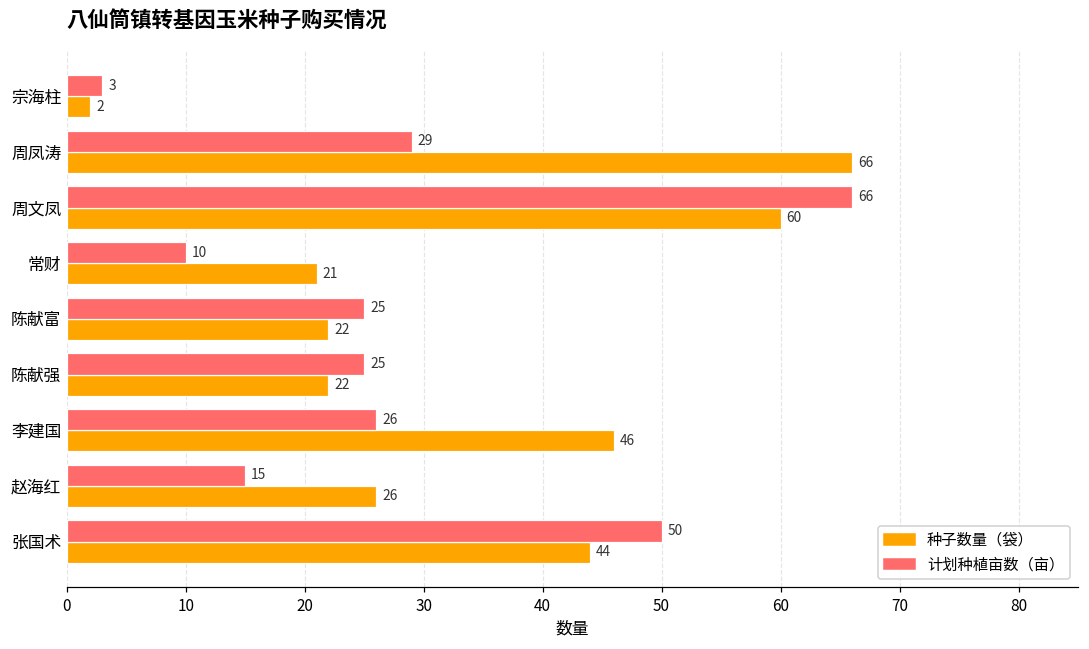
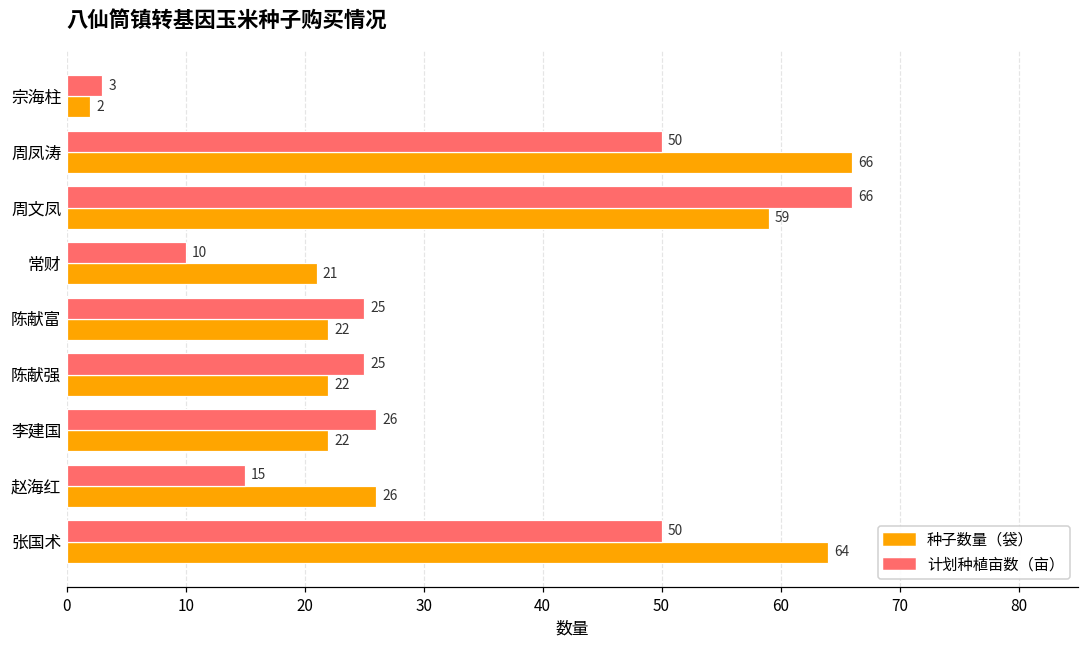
计划种植亩数（亩）, 周凤涛: 29 -> 50
种子数量（袋）, 周文凤: 60 -> 59
种子数量（袋）, 李建国: 46 -> 22
种子数量（袋）, 张国术: 44 -> 64
